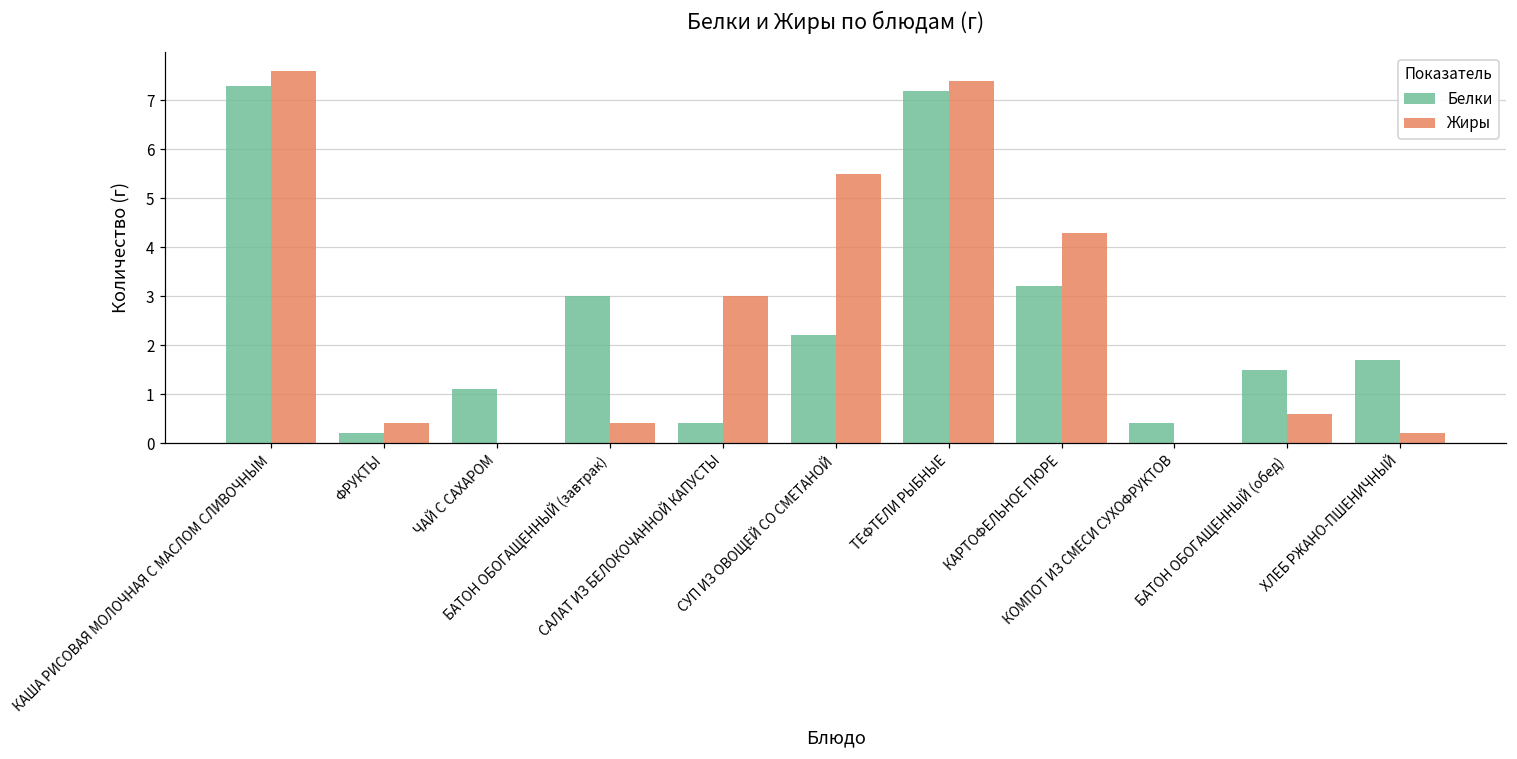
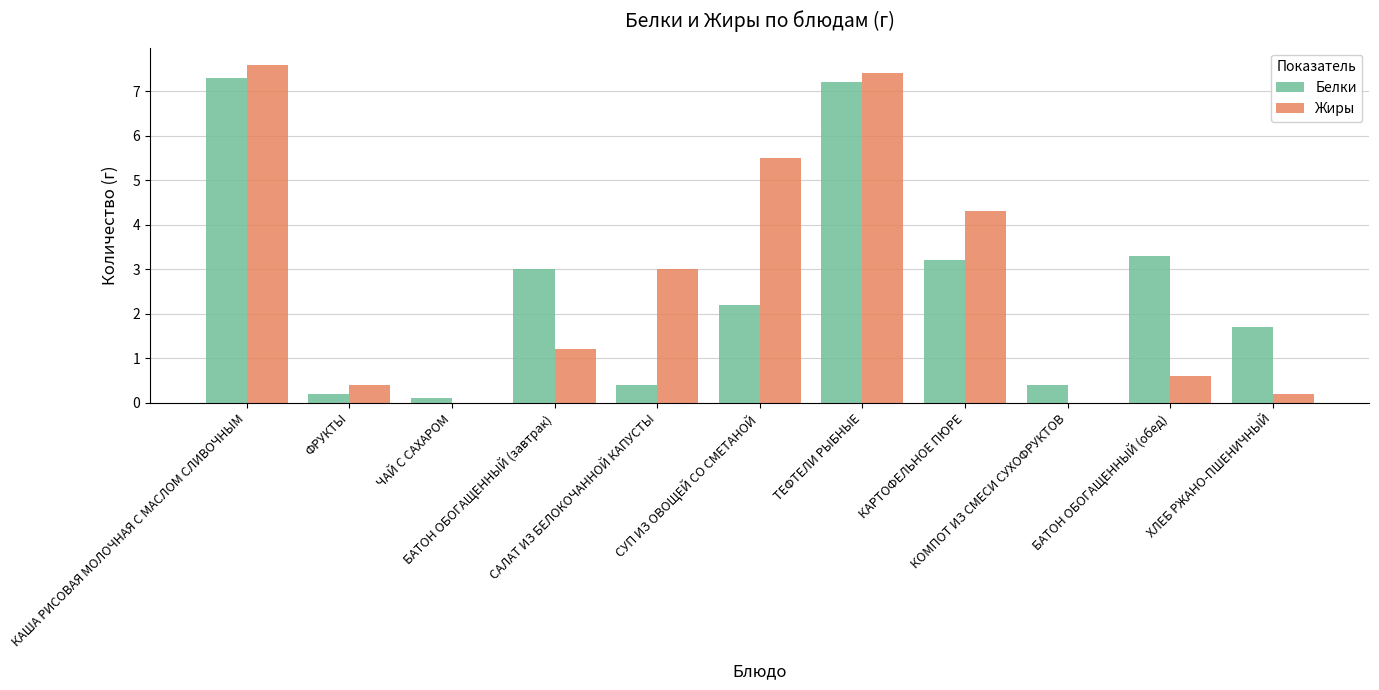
Белки, ЧАЙ С САХАРОМ: 1.1 -> 0.1
Жиры, БАТОН ОБОГАЩЕННЫЙ (завтрак): 0.4 -> 1.2
Белки, БАТОН ОБОГАЩЕННЫЙ (обед): 1.5 -> 3.3
